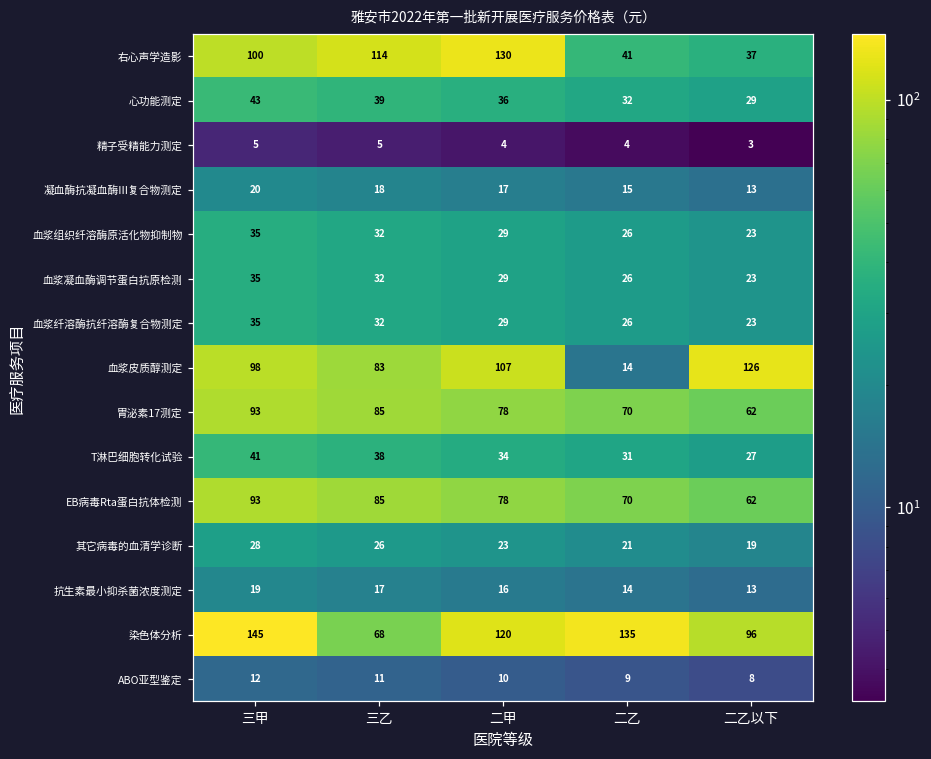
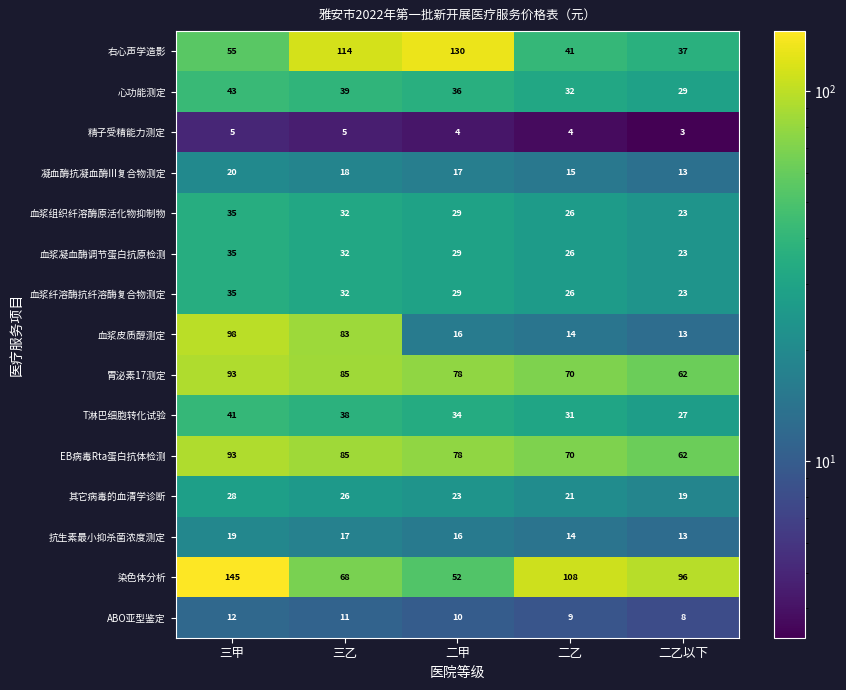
右心声学造影, 三甲: 100 -> 55
血浆皮质醇测定, 二甲: 107 -> 16
血浆皮质醇测定, 二乙以下: 126 -> 13
染色体分析, 二甲: 120 -> 52
染色体分析, 二乙: 135 -> 108
